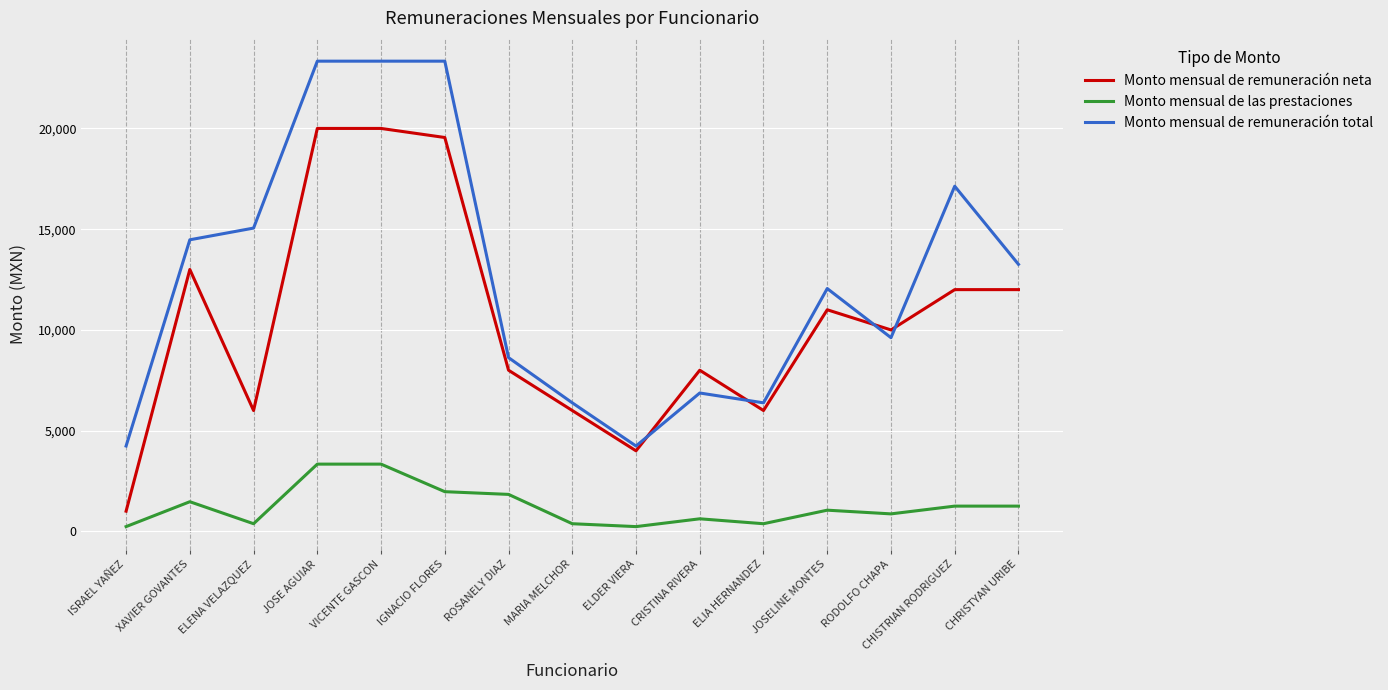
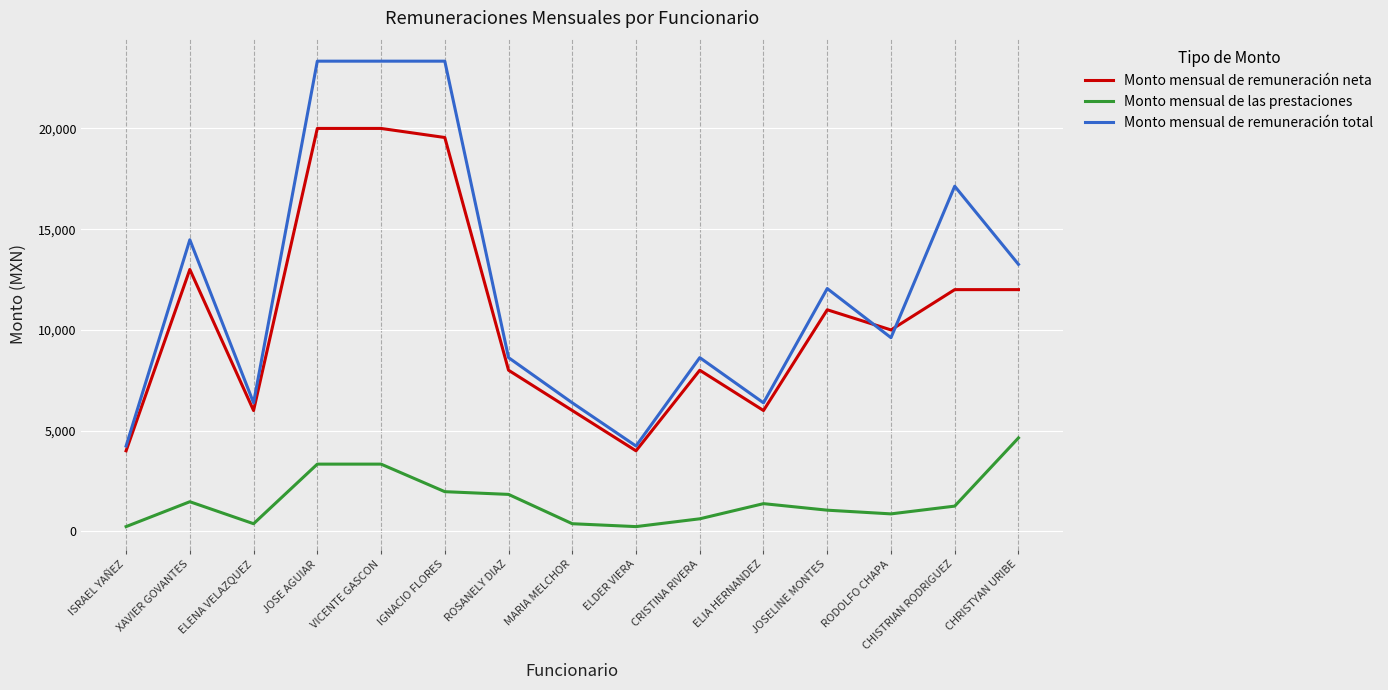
Monto mensual de remuneración neta, ISRAEL YAÑEZ: 1,000 -> 4,000
Monto mensual de remuneración total, ELENA VELAZQUEZ: 15,100 -> 6,400
Monto mensual de remuneración total, CRISTINA RIVERA: 6,900 -> 8,600
Monto mensual de las prestaciones, ELIA HERNANDEZ: 400 -> 1,400
Monto mensual de las prestaciones, CHRISTYAN URIBE: 1,300 -> 4,600
